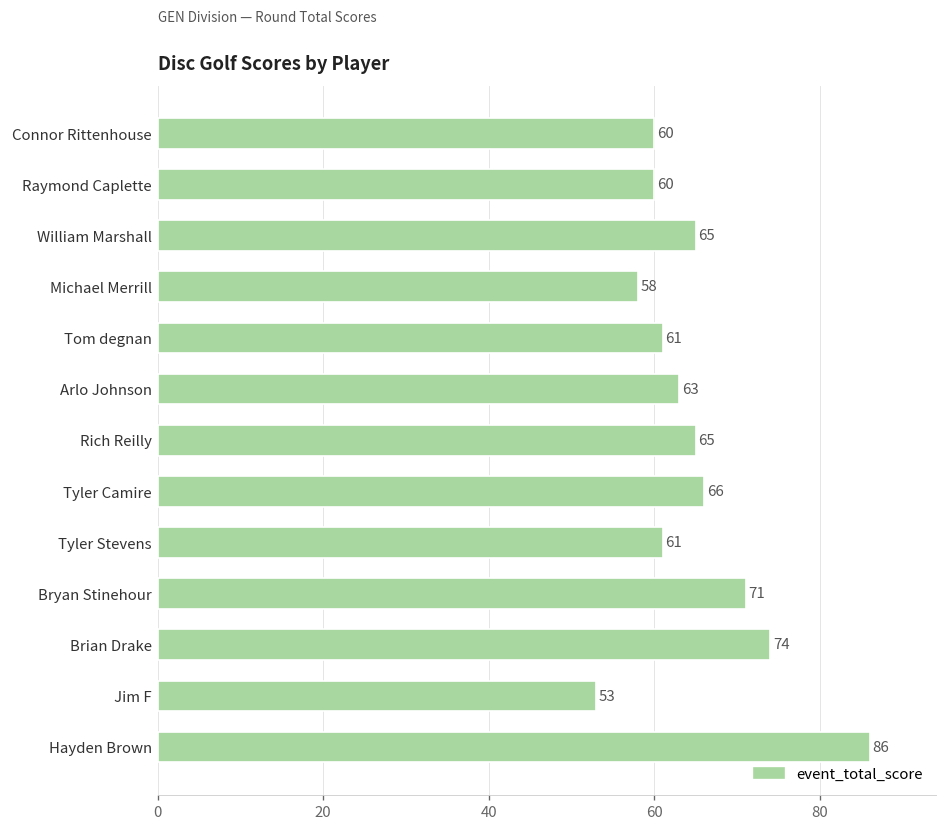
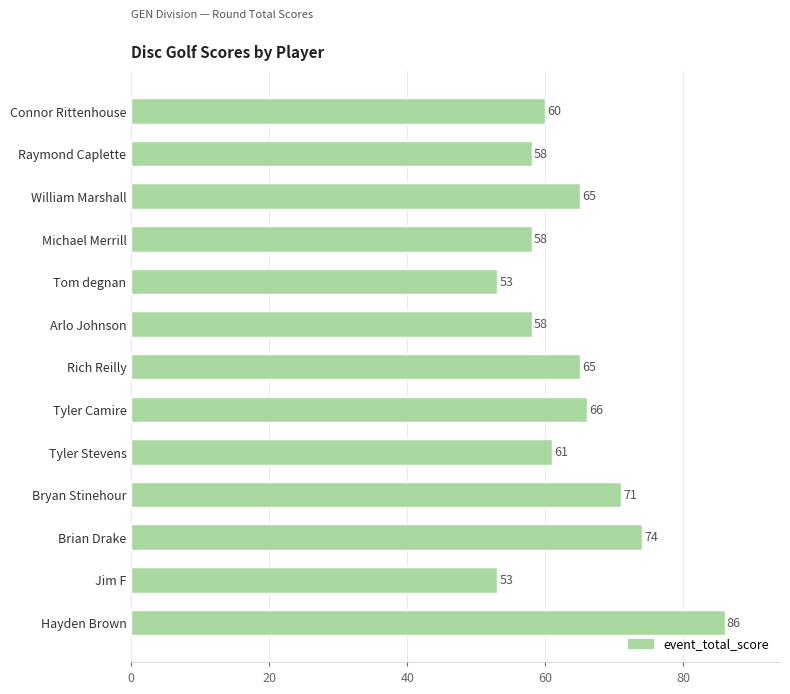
Raymond Caplette: 60 -> 58
Tom degnan: 61 -> 53
Arlo Johnson: 63 -> 58
